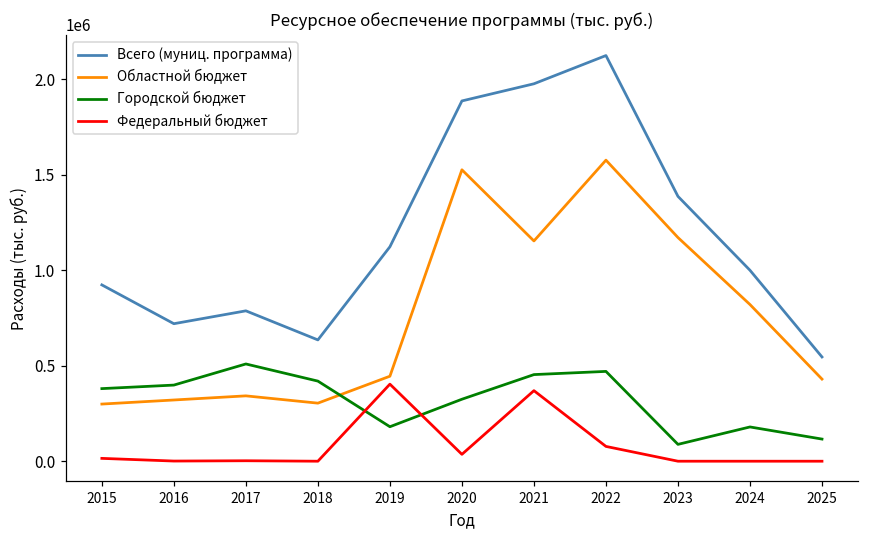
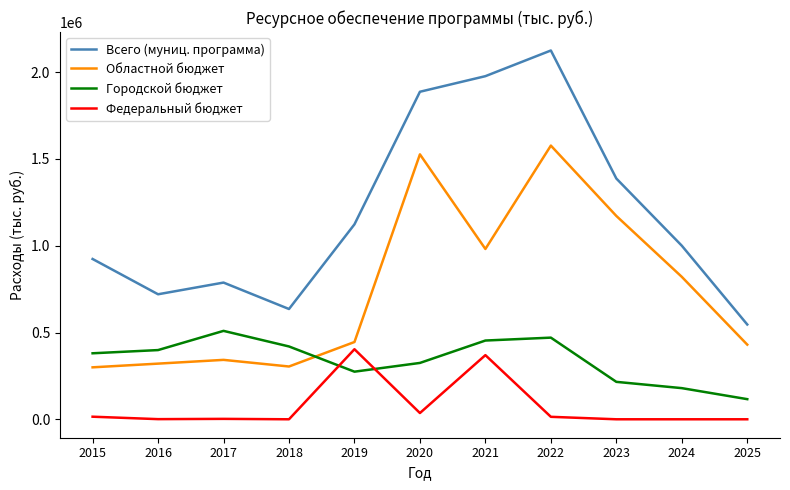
Городской бюджет, 2019: 180000 -> 270000
Областной бюджет, 2021: 1150000 -> 980000
Федеральный бюджет, 2022: 80000 -> 10000
Городской бюджет, 2023: 90000 -> 220000
